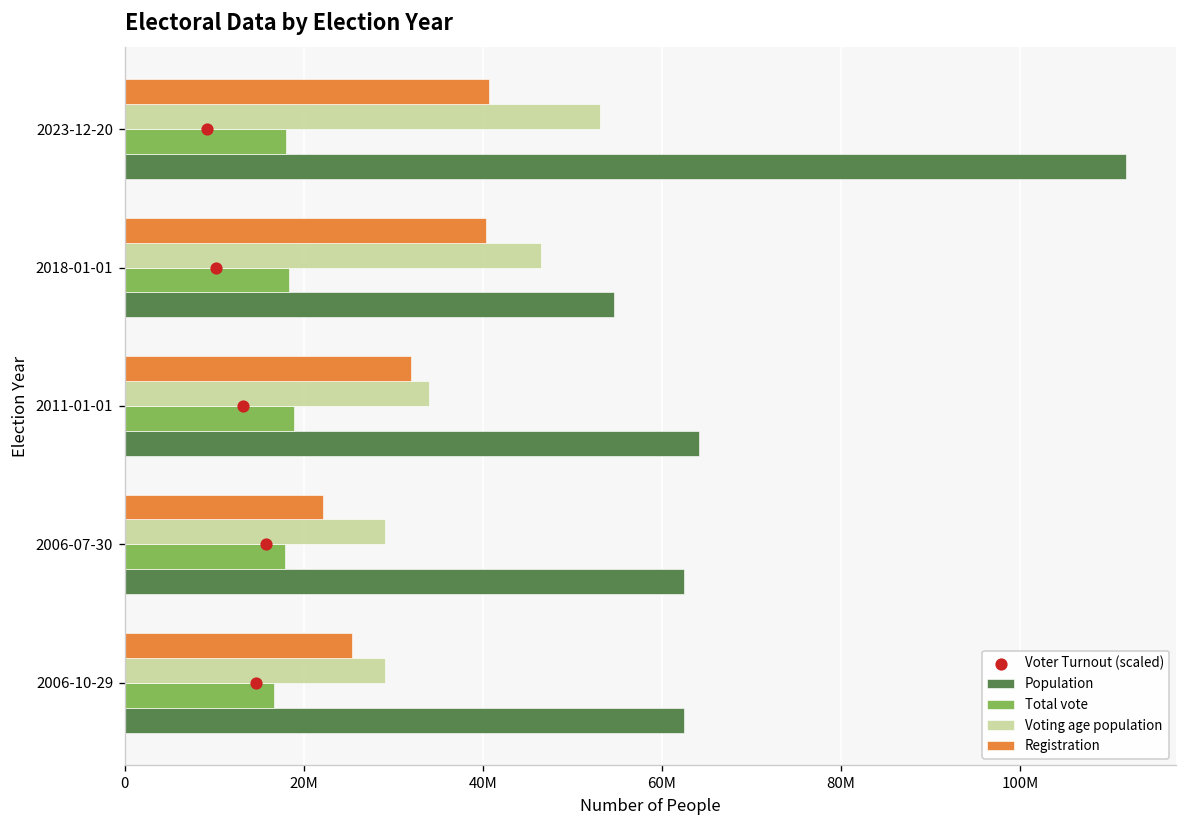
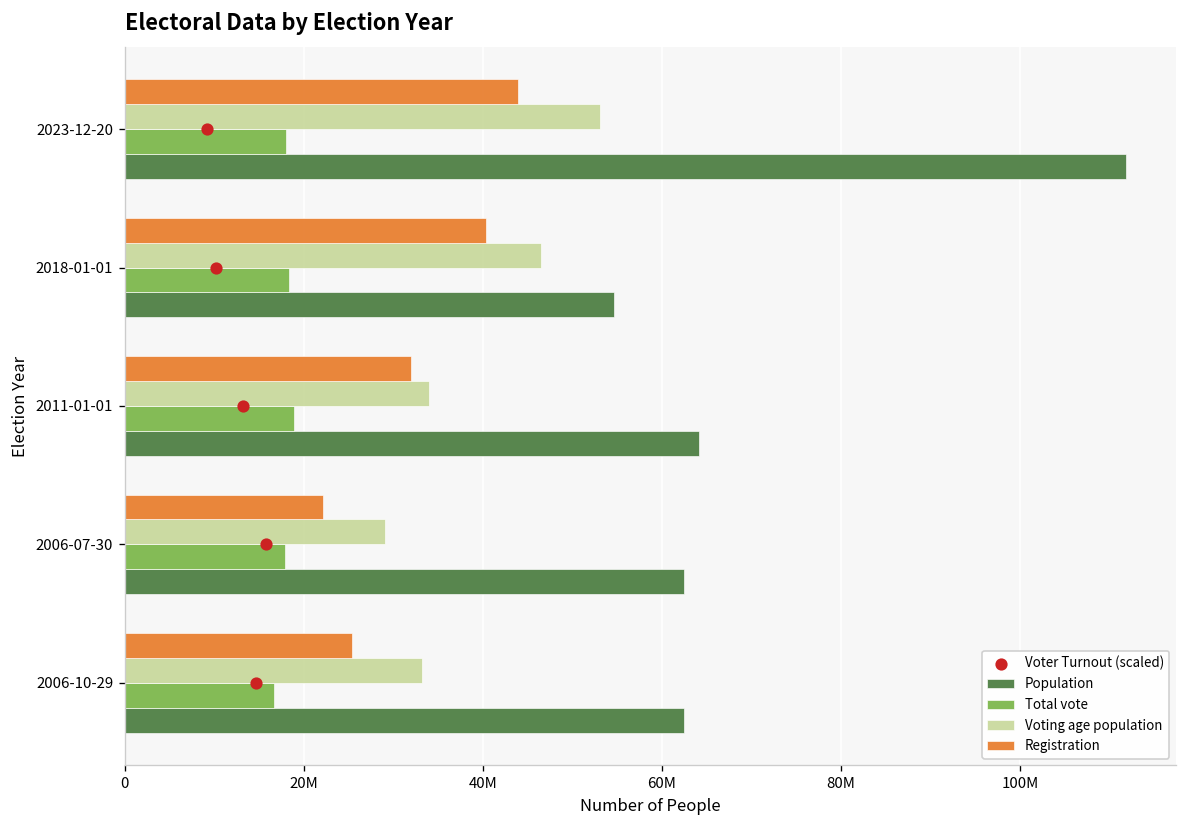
Registration, 2023-12-20: 41000000 -> 44000000
Voting age population, 2006-10-29: 29000000 -> 33000000
